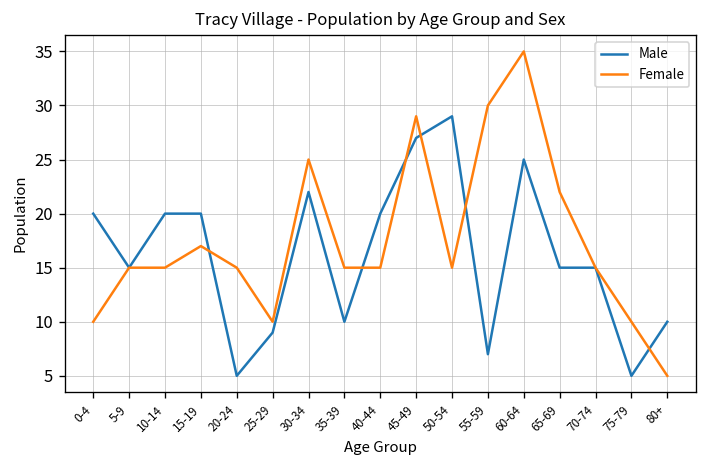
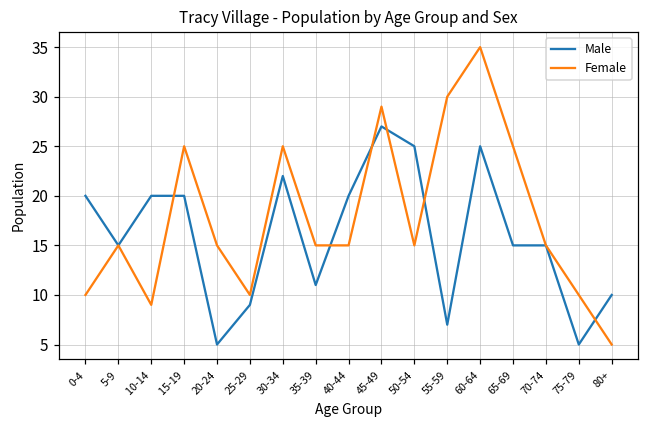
Female, 10-14: 15 -> 9
Female, 15-19: 17 -> 25
Male, 35-39: 10 -> 11
Male, 50-54: 29 -> 25
Female, 65-69: 22 -> 25
